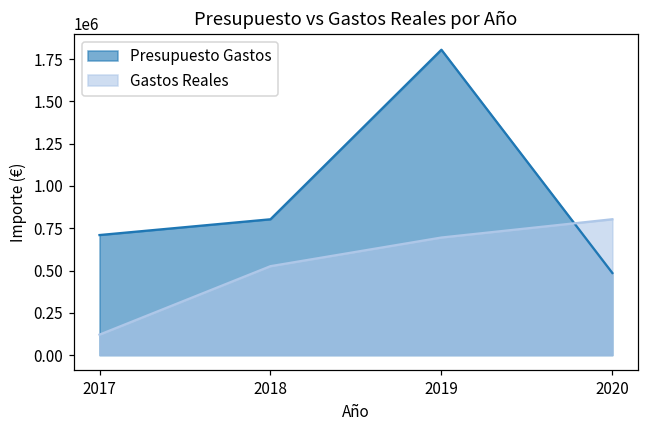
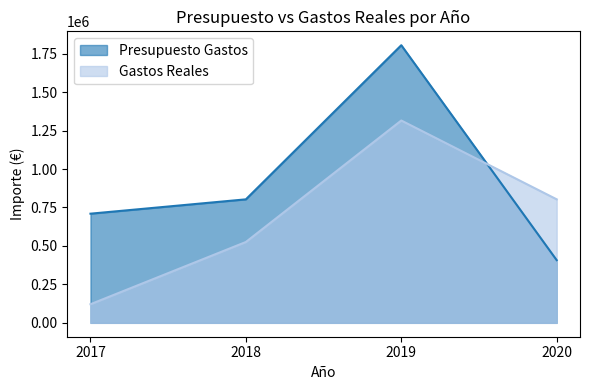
Gastos Reales, 2019: 700000 -> 1320000
Presupuesto Gastos, 2020: 490000 -> 410000
